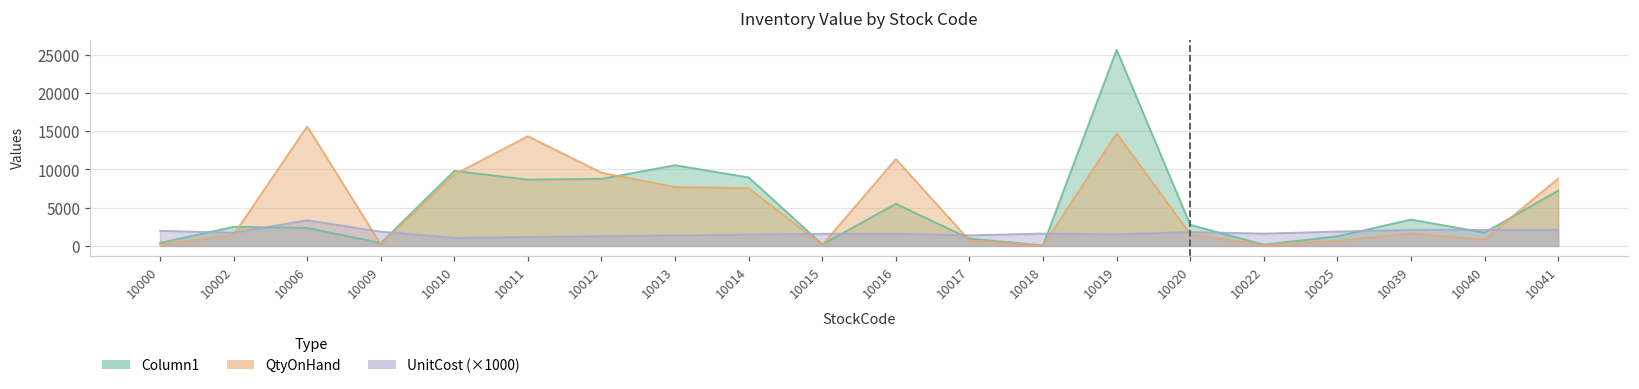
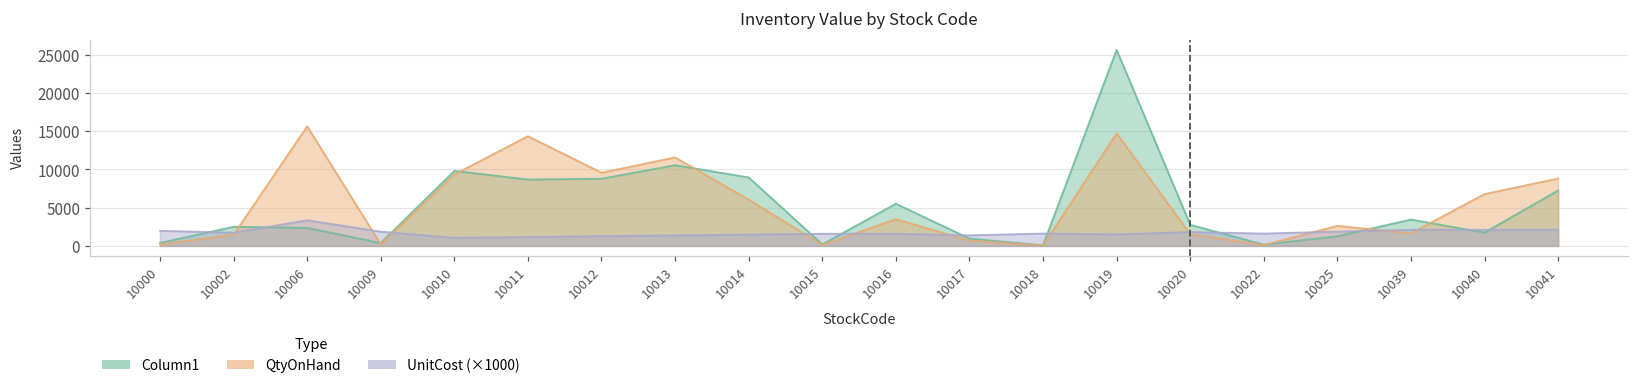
QtyOnHand, 10013: 8000 -> 12000
QtyOnHand, 10014: 8000 -> 6000
QtyOnHand, 10016: 11000 -> 3000
QtyOnHand, 10025: 1000 -> 3000
QtyOnHand, 10040: 1000 -> 7000
